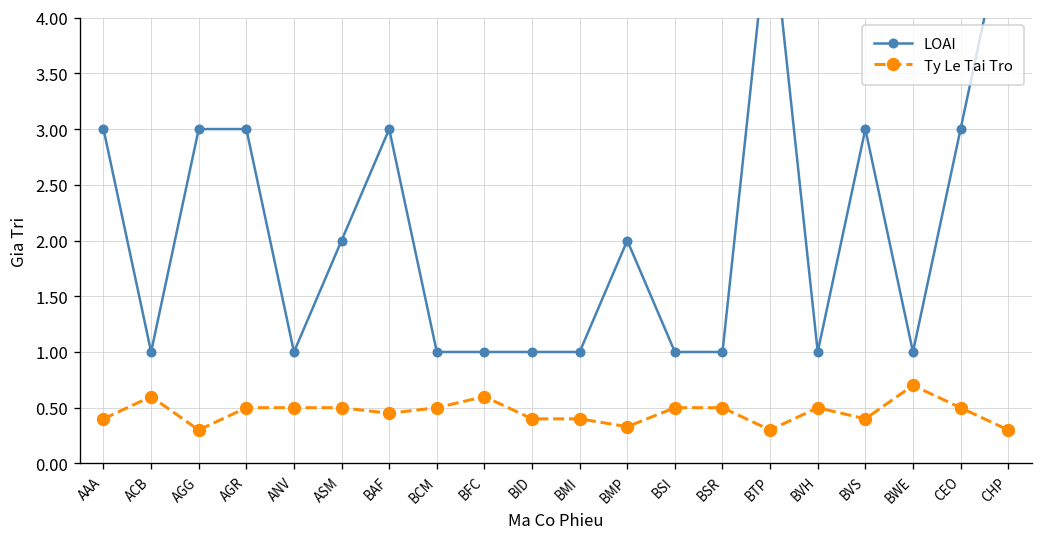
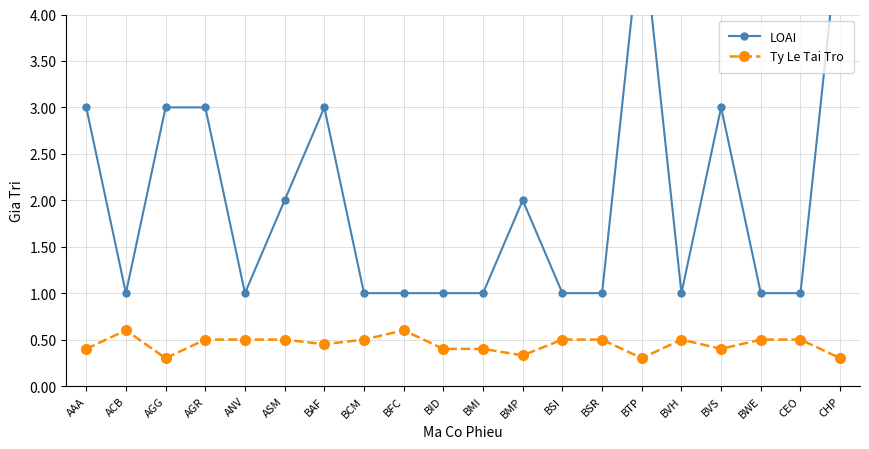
Ty Le Tai Tro, BWE: 0.7 -> 0.5
LOAI, CEO: 3 -> 1
